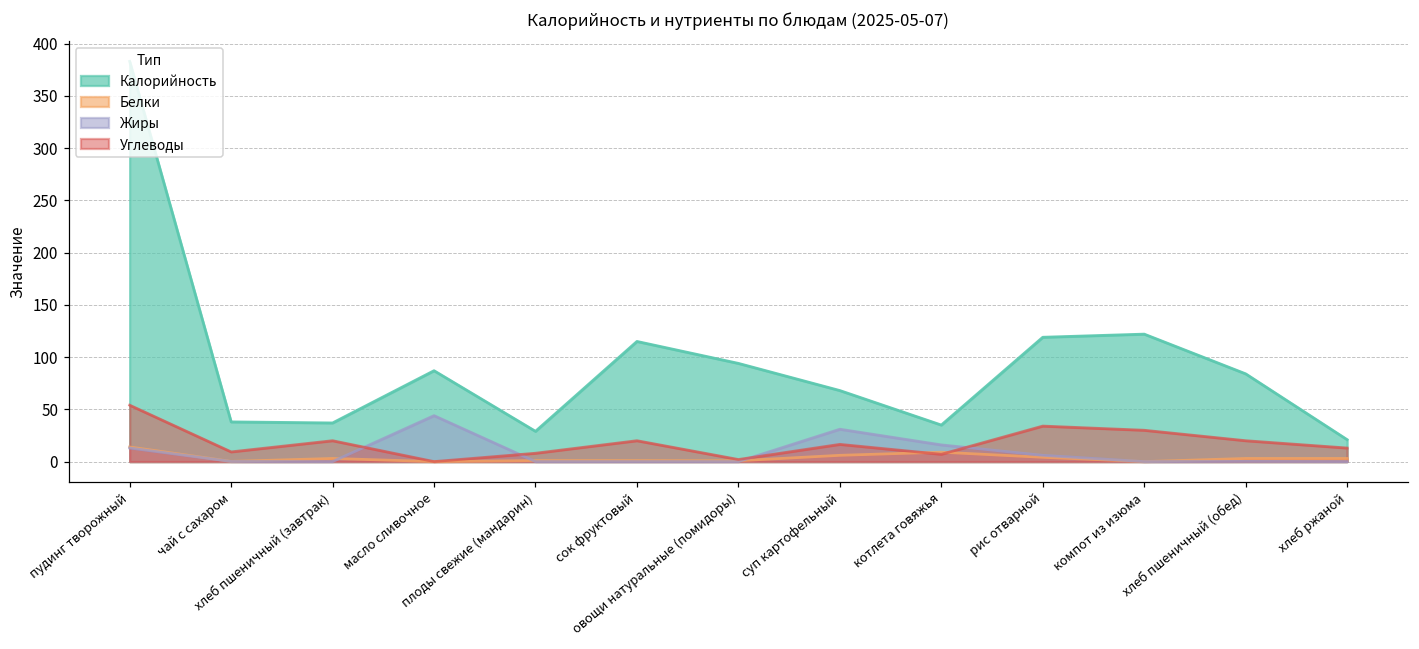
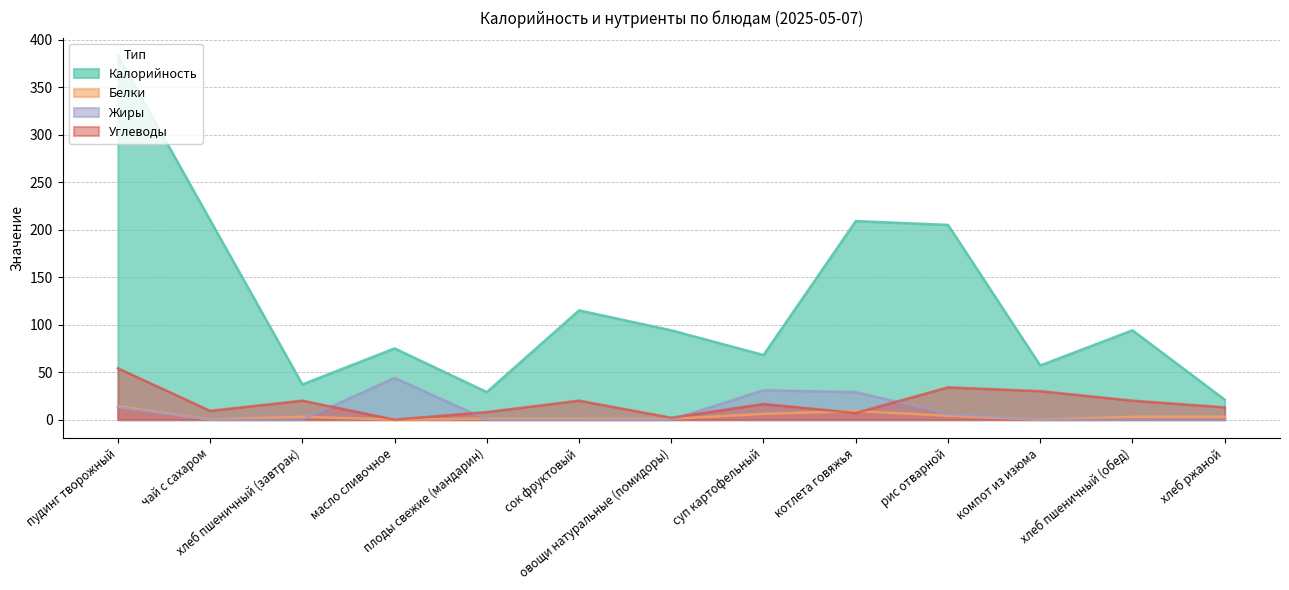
Калорийность, чай с сахаром: 40 -> 210
Калорийность, масло сливочное: 90 -> 80
Калорийность, котлета говяжья: 40 -> 210
Жиры, котлета говяжья: 20 -> 30
Калорийность, рис отварной: 120 -> 210
Калорийность, компот из изюма: 120 -> 60
Калорийность, хлеб пшеничный (обед): 80 -> 90
